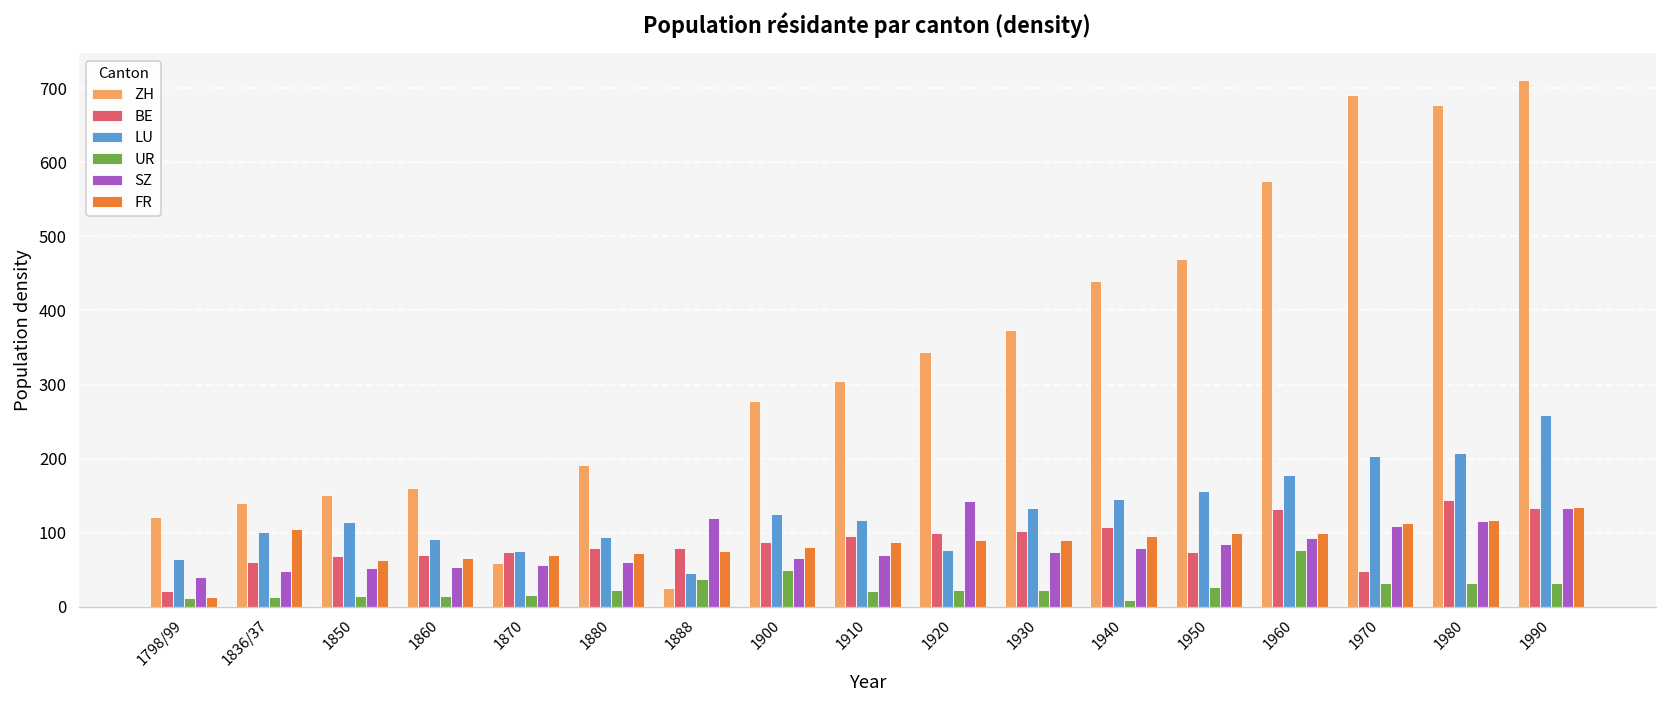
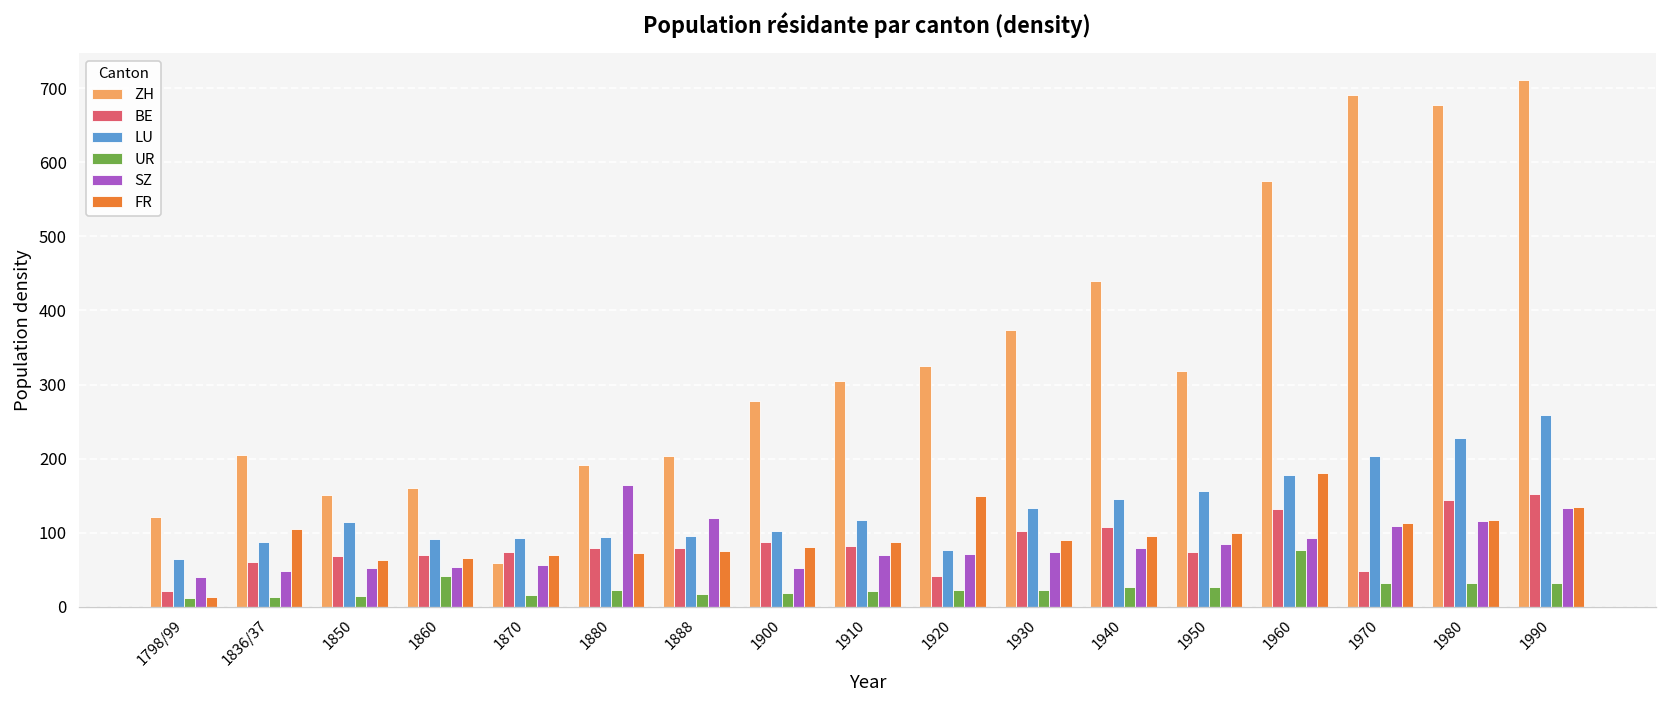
ZH, 1836/37: 140 -> 200
LU, 1836/37: 100 -> 90
UR, 1860: 10 -> 40
LU, 1870: 70 -> 90
SZ, 1880: 60 -> 160
ZH, 1888: 30 -> 200
LU, 1888: 50 -> 90
UR, 1888: 40 -> 20
LU, 1900: 120 -> 100
UR, 1900: 50 -> 20
SZ, 1900: 70 -> 50
BE, 1910: 100 -> 80
ZH, 1920: 340 -> 330
BE, 1920: 100 -> 40
SZ, 1920: 140 -> 70
FR, 1920: 90 -> 150
UR, 1940: 10 -> 30
ZH, 1950: 470 -> 320
FR, 1960: 100 -> 180
LU, 1980: 210 -> 230
BE, 1990: 130 -> 150
